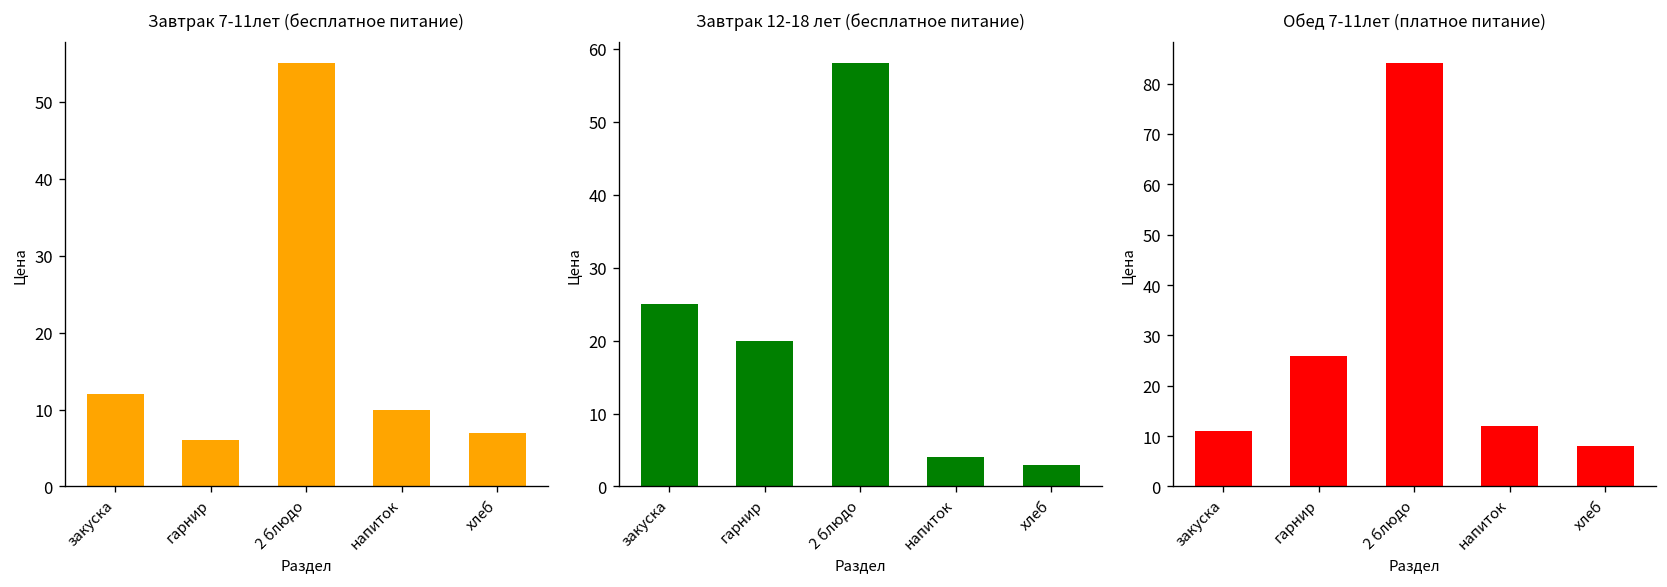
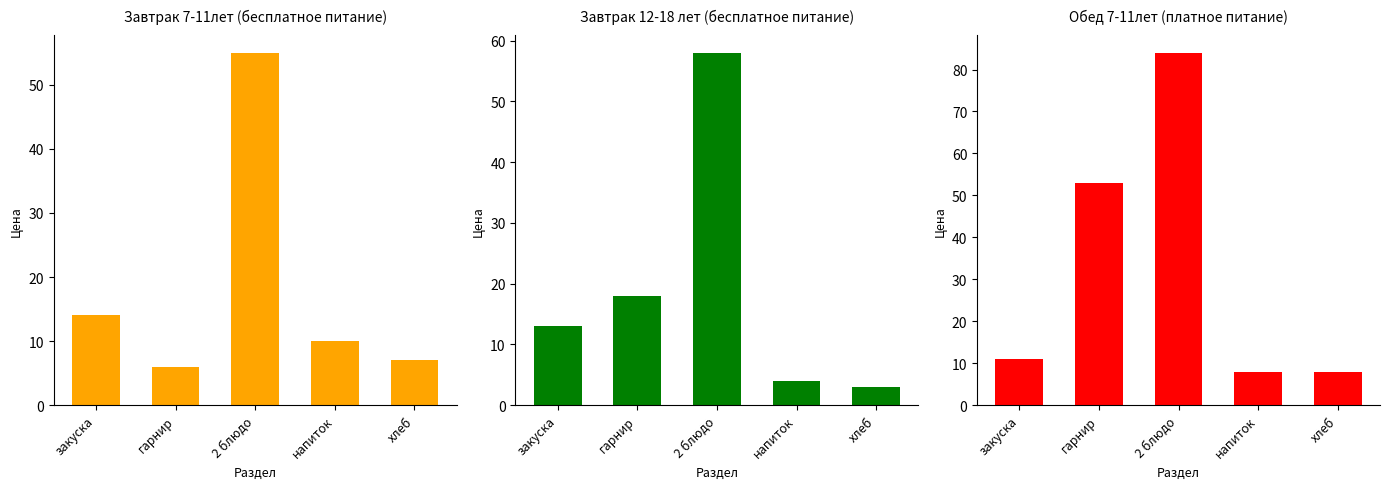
Завтрак 7-11лет (бесплатное питание), закуска: 12 -> 14
Завтрак 12-18 лет (бесплатное питание), закуска: 25 -> 13
Завтрак 12-18 лет (бесплатное питание), гарнир: 20 -> 18
Обед 7-11лет (платное питание), гарнир: 26 -> 53
Обед 7-11лет (платное питание), напиток: 12 -> 8
